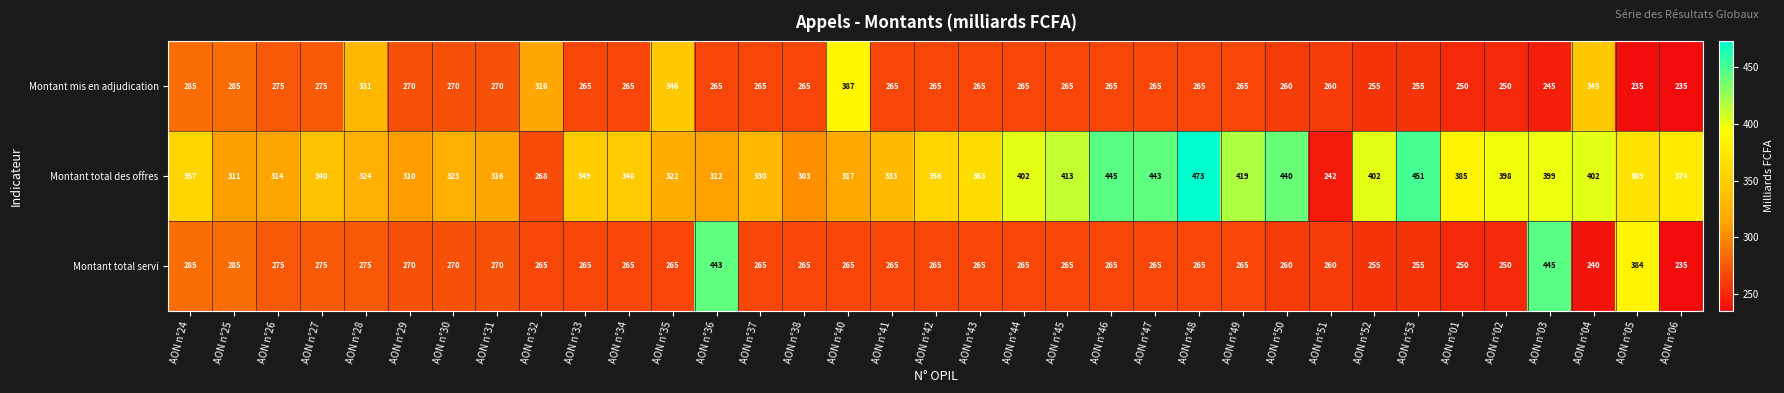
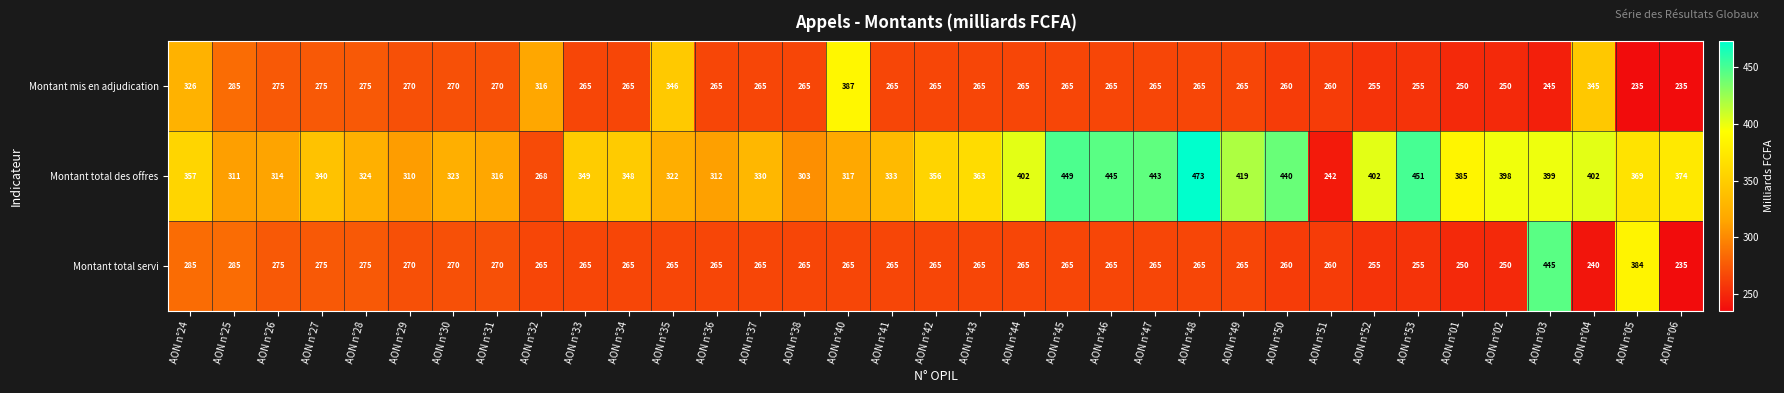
Montant mis en adjudication, AON n°24: 285 -> 326
Montant mis en adjudication, AON n°28: 331 -> 275
Montant total des offres, AON n°45: 413 -> 449
Montant total servi, AON n°36: 443 -> 265
